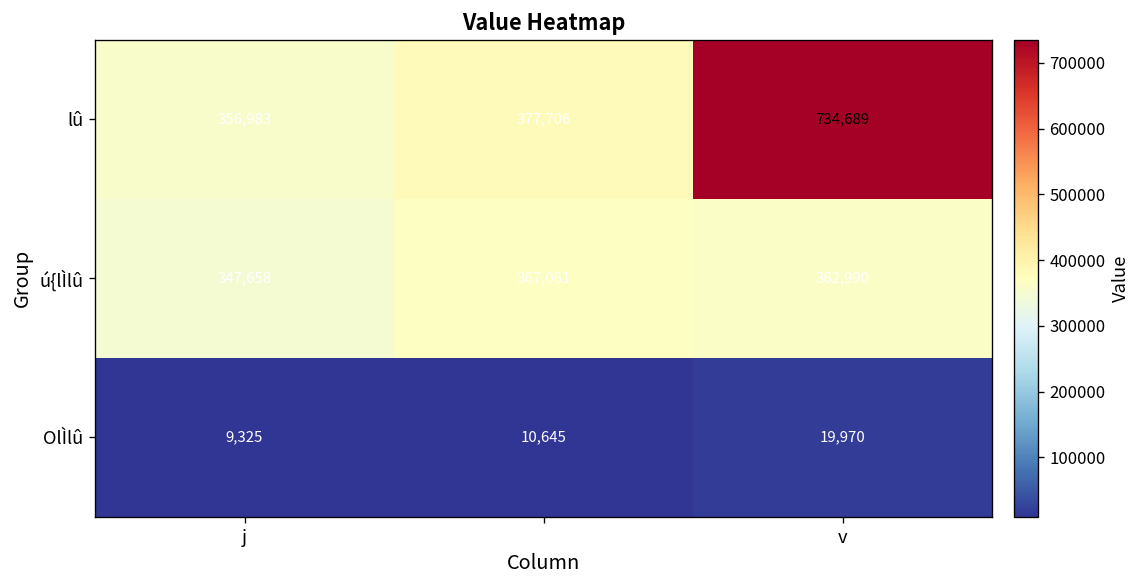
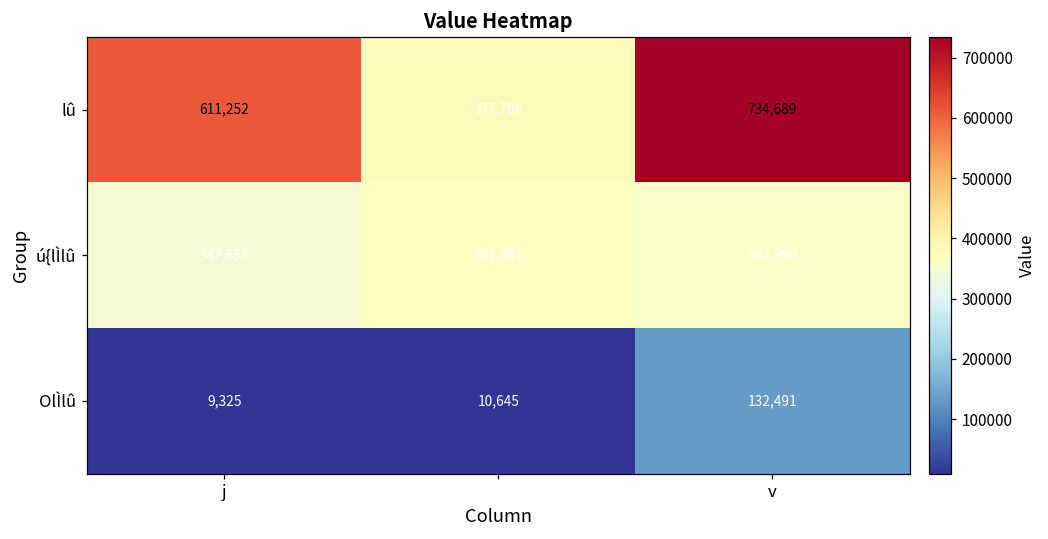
lû, j: 356,983 -> 611,252
OlÌlû, v: 19,970 -> 132,491
